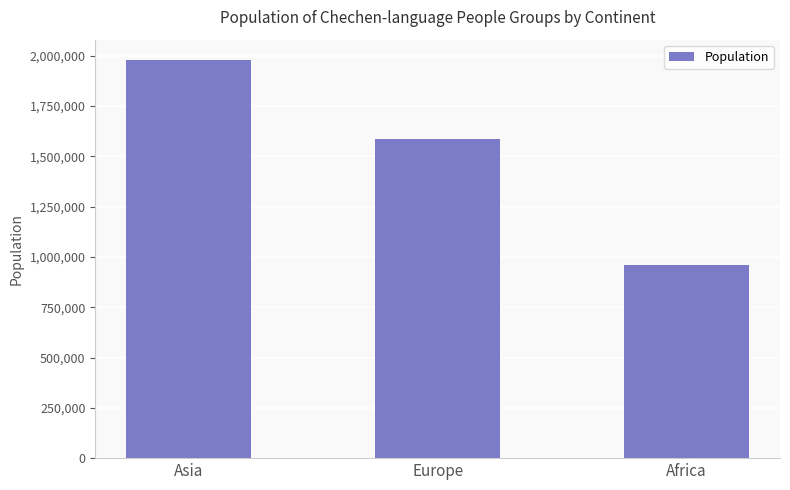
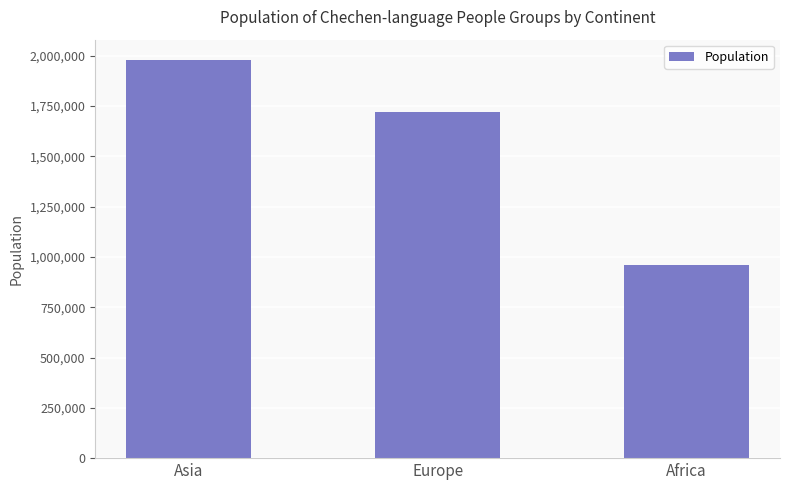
Europe: 1,590,000 -> 1,720,000
